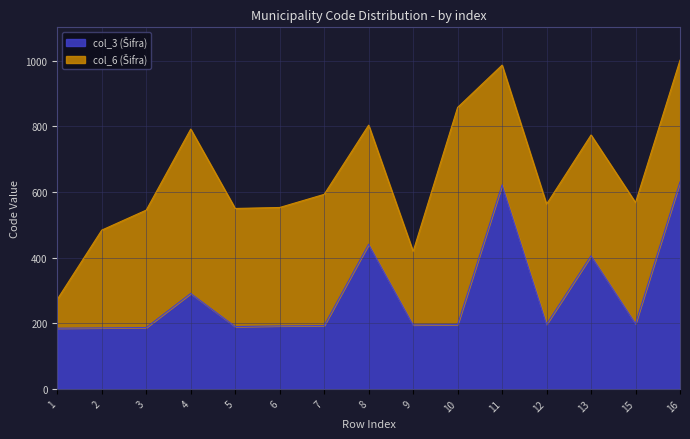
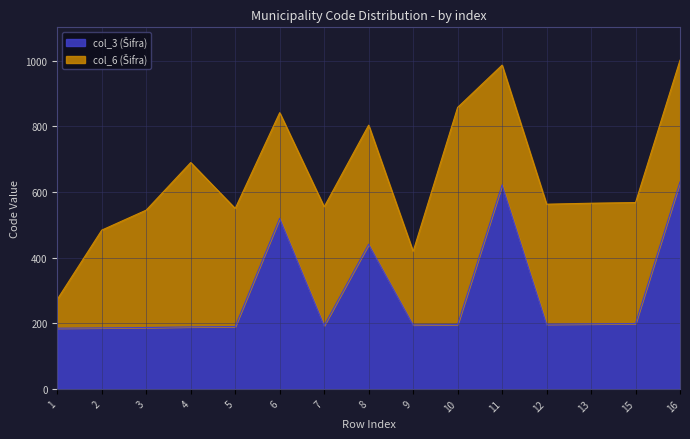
col_3 (Šifra), 4: 290 -> 190
col_3 (Šifra), 6: 190 -> 520
col_6 (Šifra), 6: 360 -> 320
col_6 (Šifra), 7: 400 -> 360
col_3 (Šifra), 13: 410 -> 200
